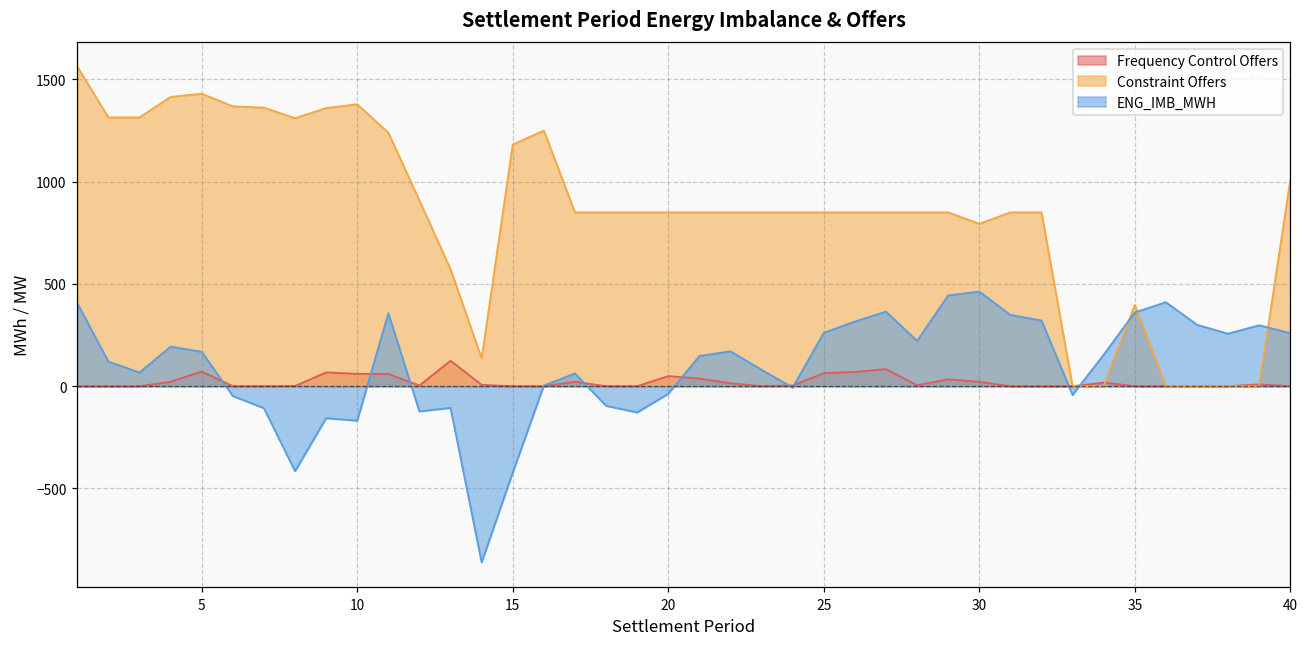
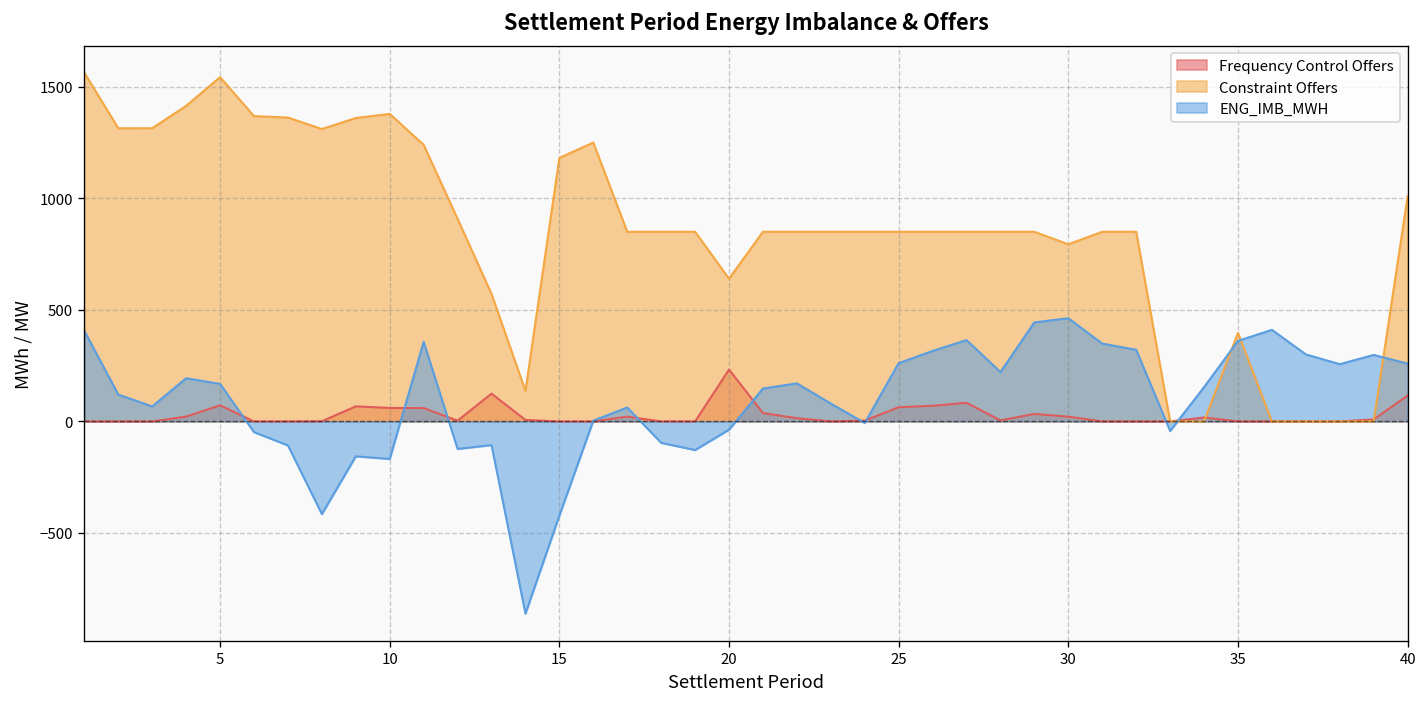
Constraint Offers, 5: 1430 -> 1540
Frequency Control Offers, 20: 50 -> 230
Constraint Offers, 20: 850 -> 640
Frequency Control Offers, 40: 0 -> 120
